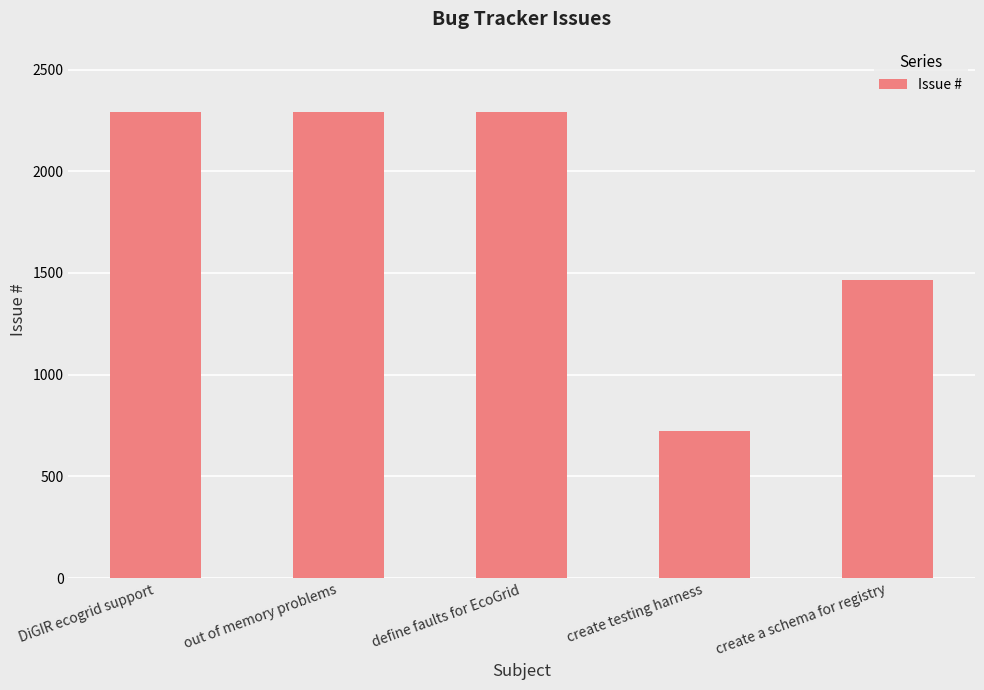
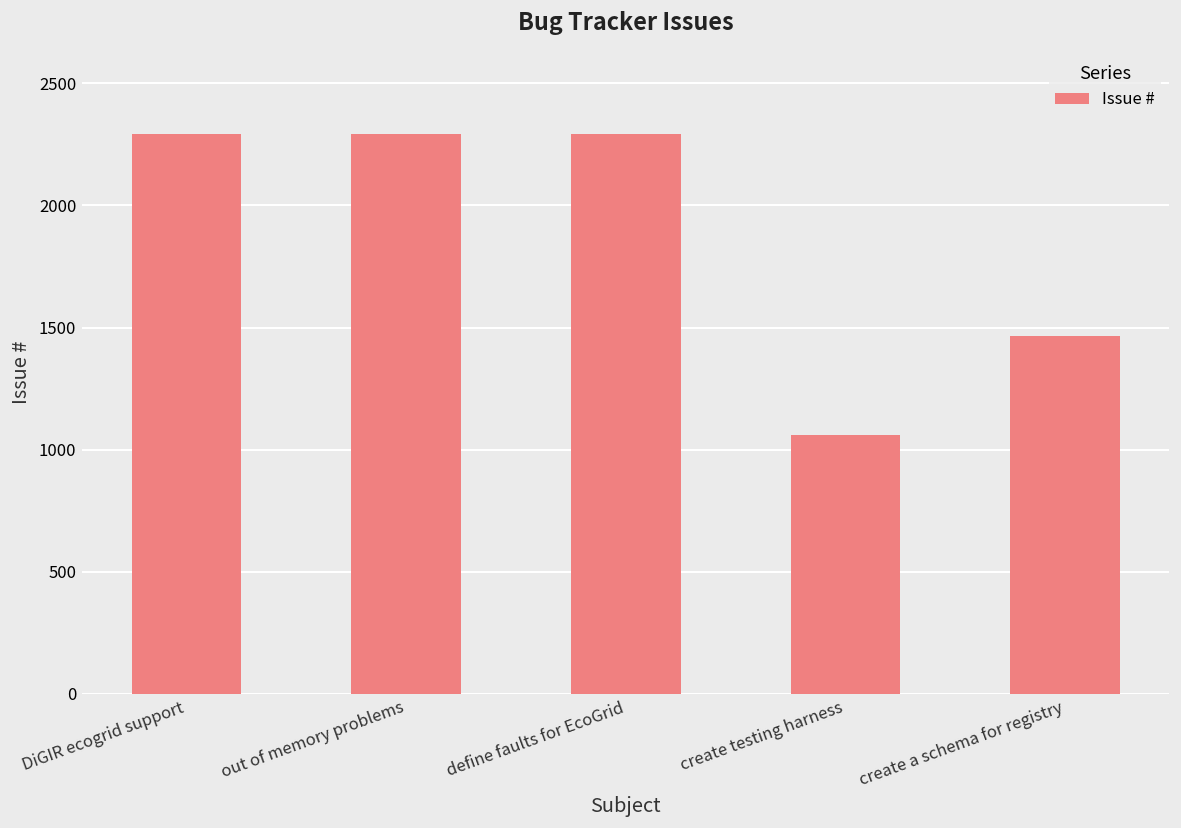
create testing harness: 720 -> 1060
